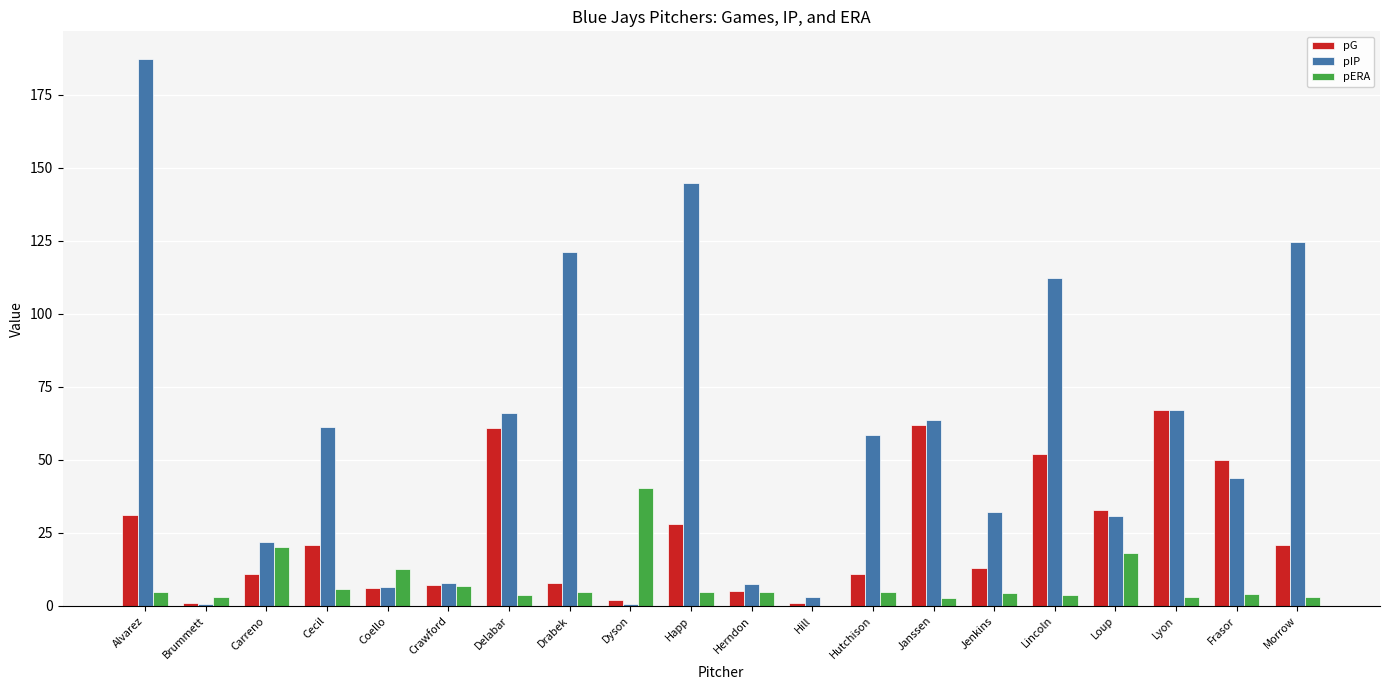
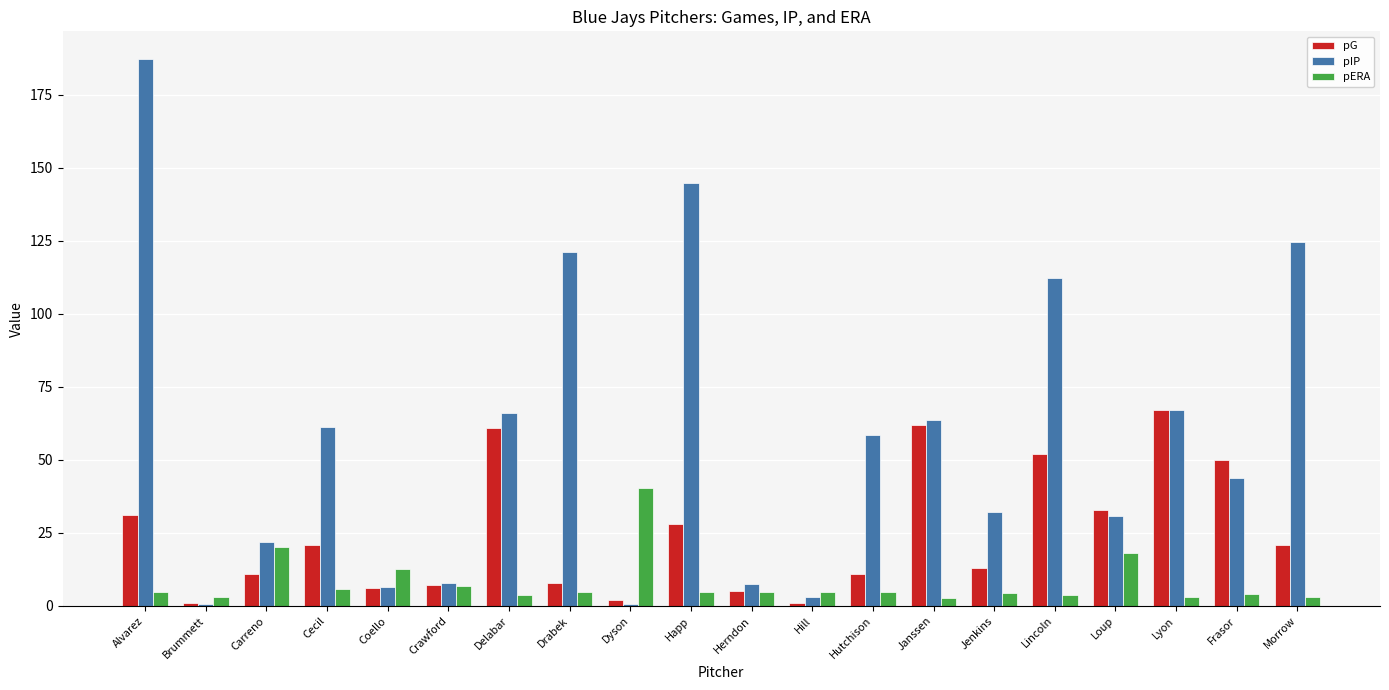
pERA, Hill: 0 -> 5
